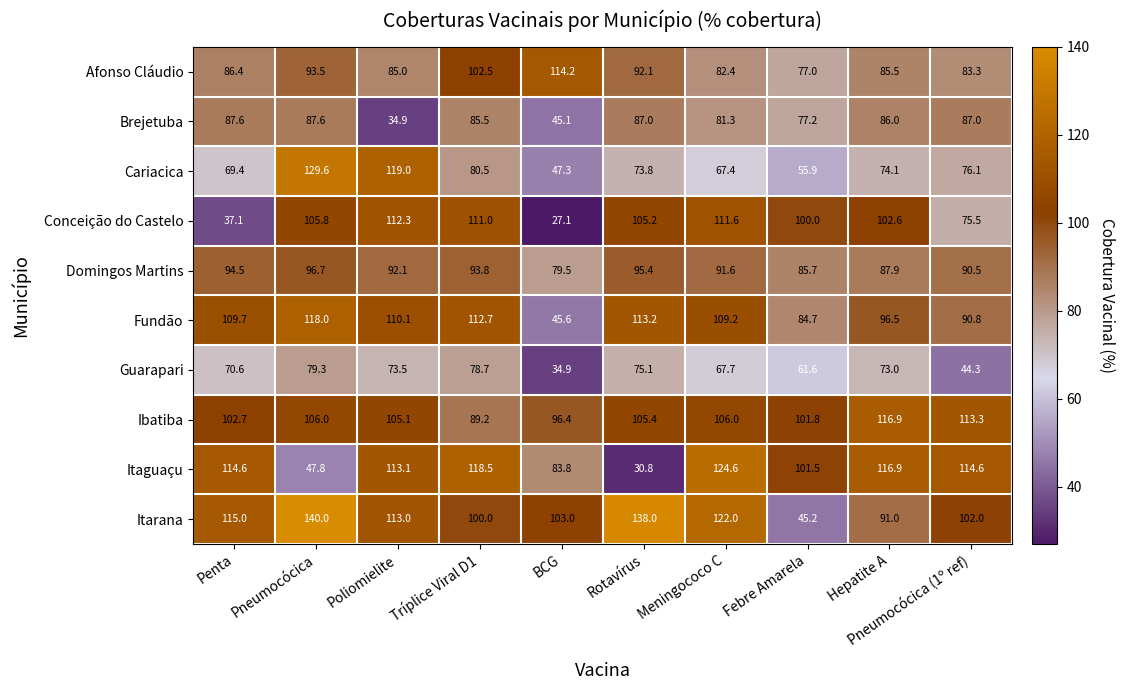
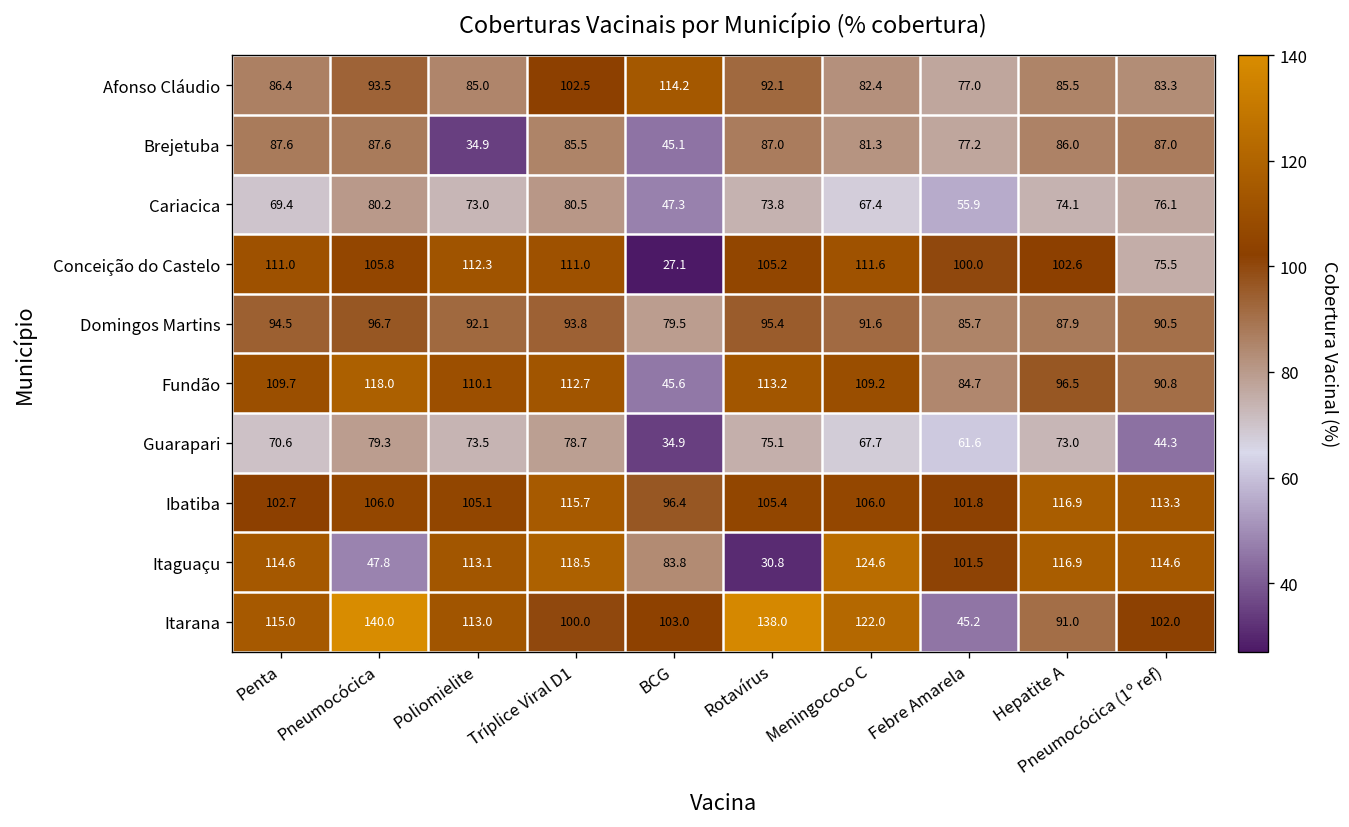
Cariacica, Pneumocócica: 129.6 -> 80.2
Cariacica, Poliomielite: 119.0 -> 73.0
Conceição do Castelo, Penta: 37.1 -> 111.0
Ibatiba, Tríplice Viral D1: 89.2 -> 115.7
